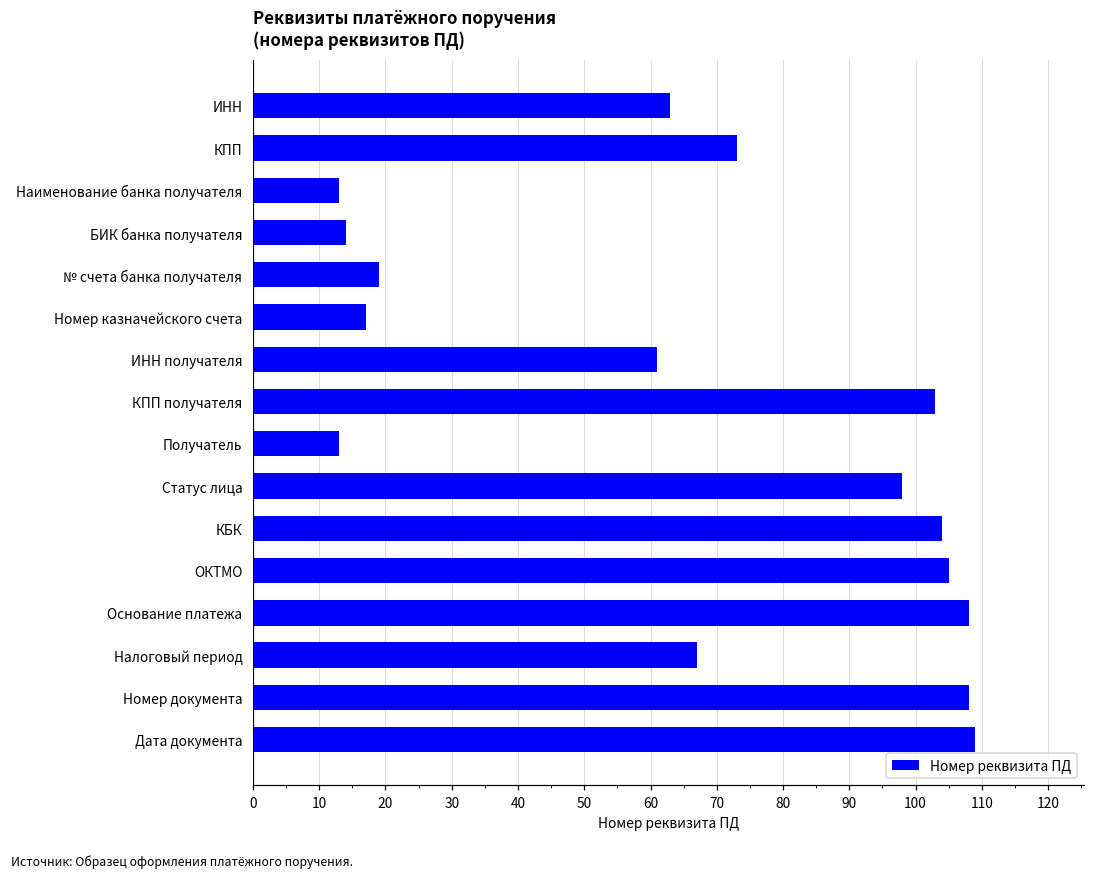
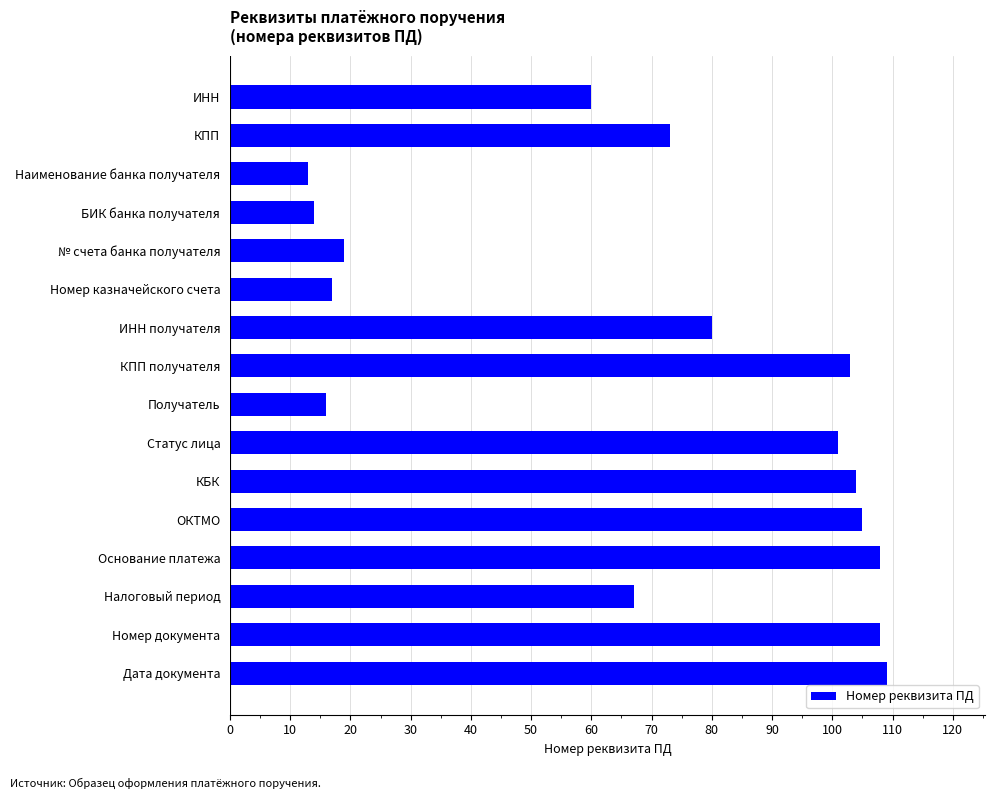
ИНН: 63 -> 60
ИНН получателя: 61 -> 80
Получатель: 13 -> 16
Статус лица: 98 -> 101
